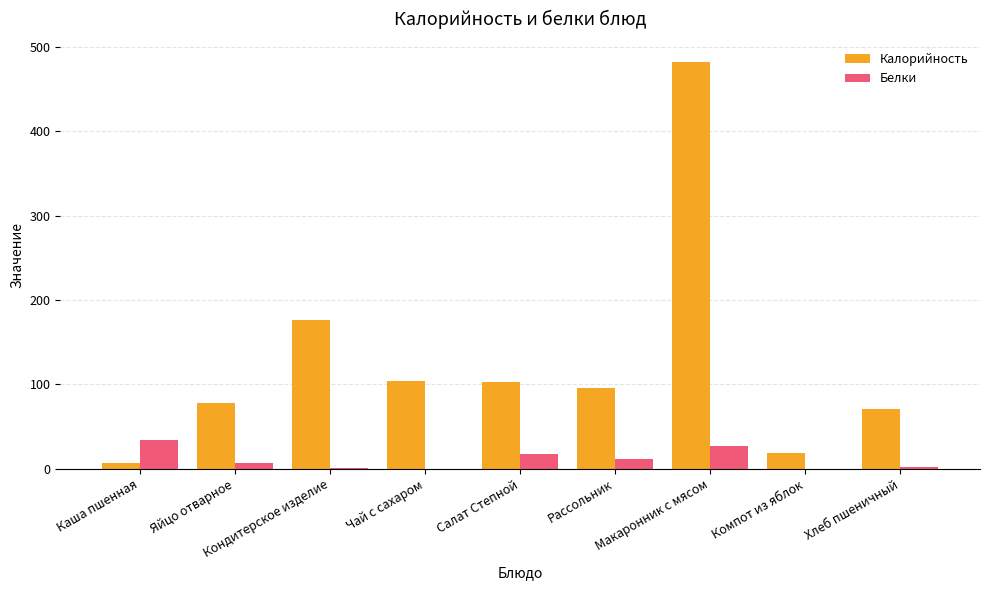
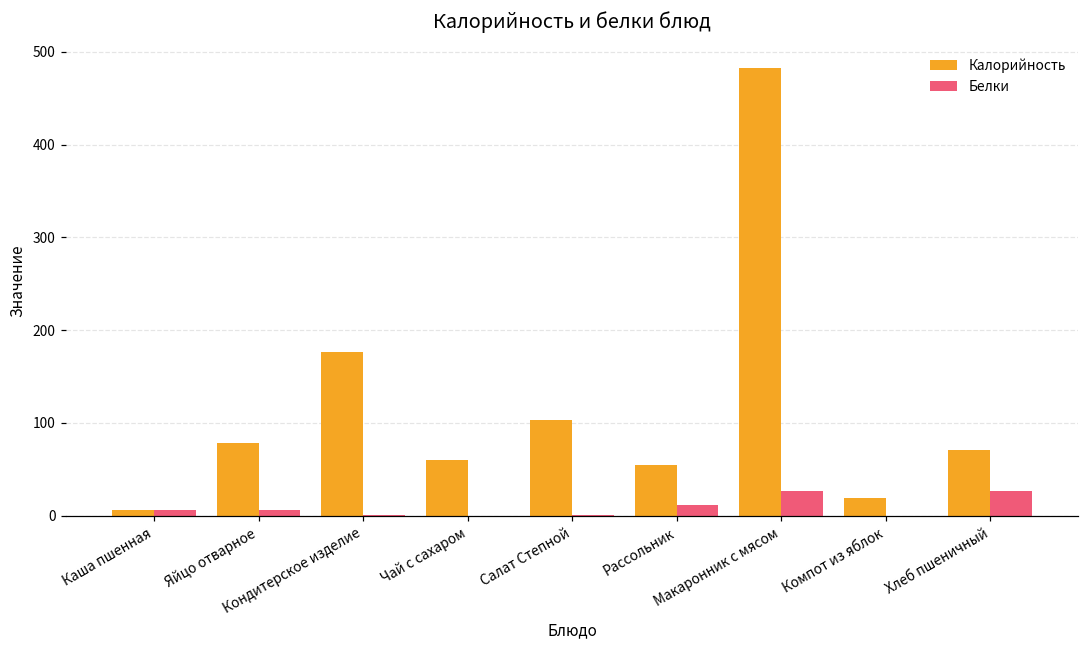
Белки, Каша пшенная: 30 -> 10
Калорийность, Чай с сахаром: 100 -> 60
Белки, Салат Степной: 20 -> 0
Калорийность, Рассольник: 100 -> 60
Белки, Хлеб пшеничный: 0 -> 30
